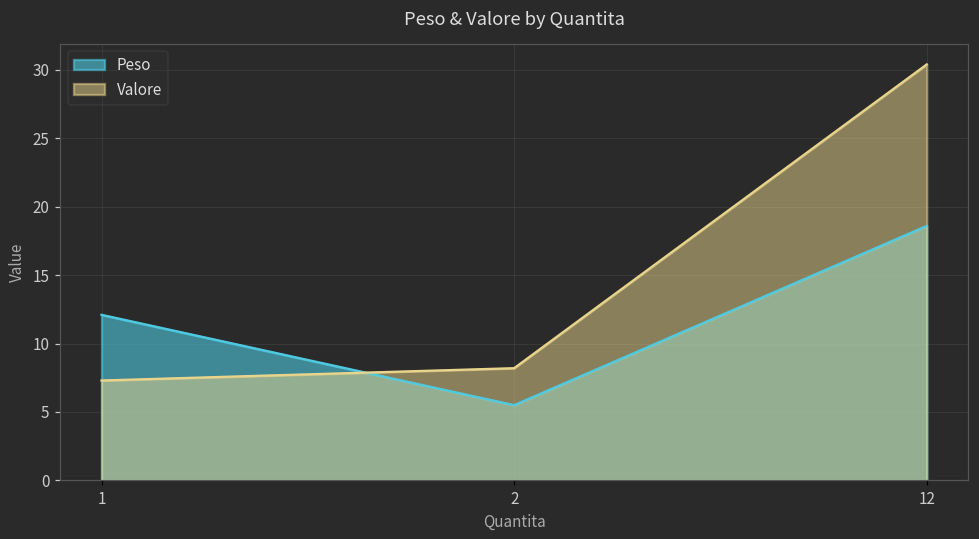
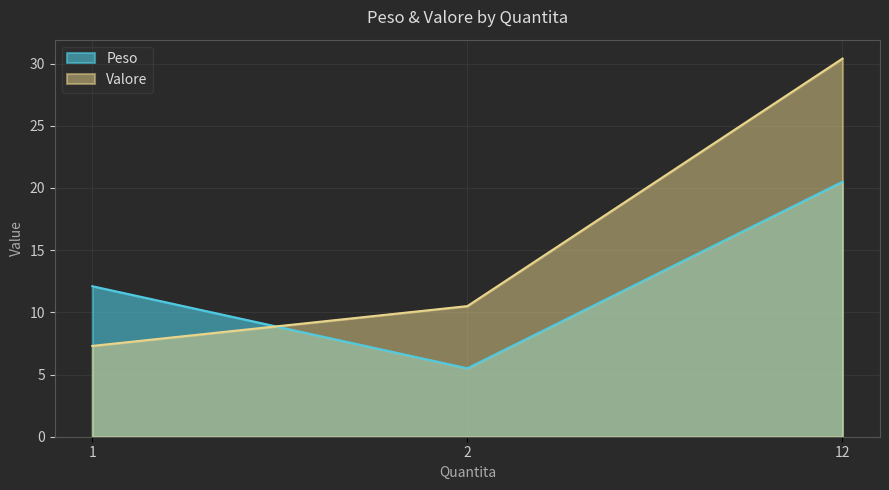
Valore, 2: 8.2 -> 10.5
Peso, 12: 18.6 -> 20.5
